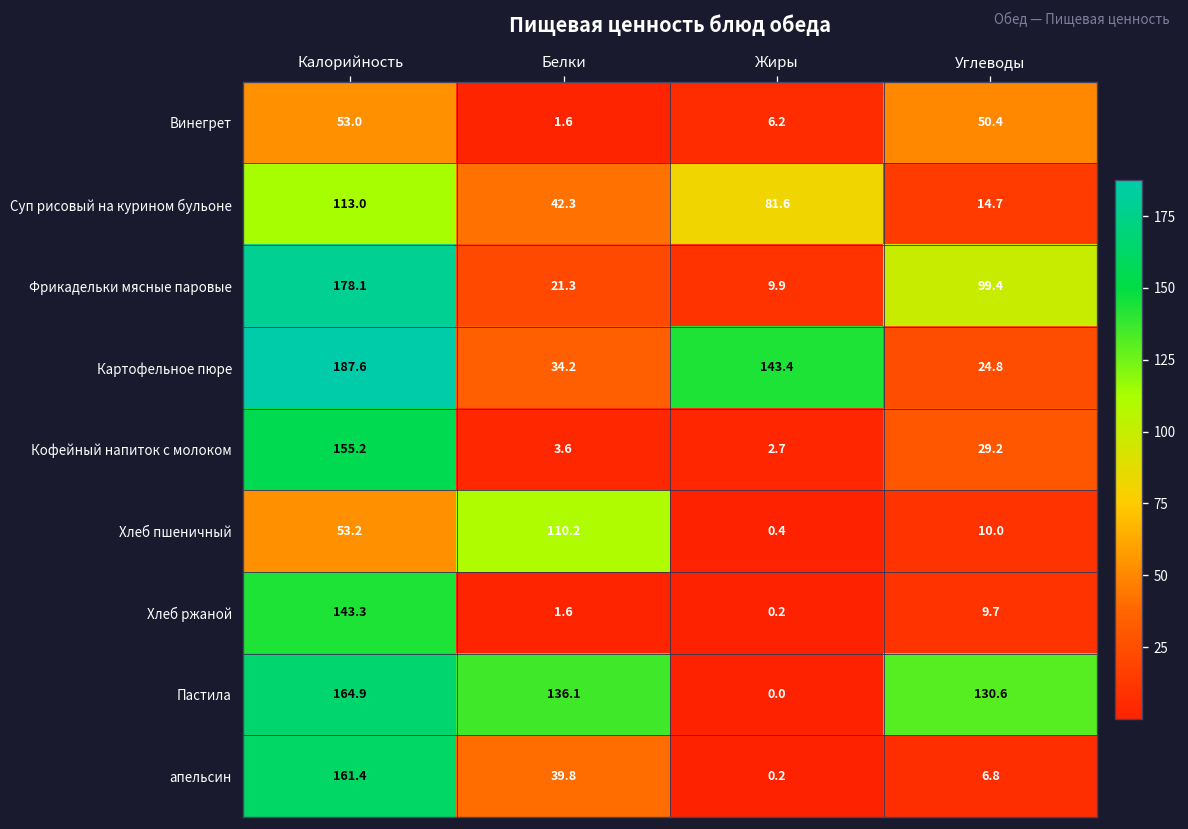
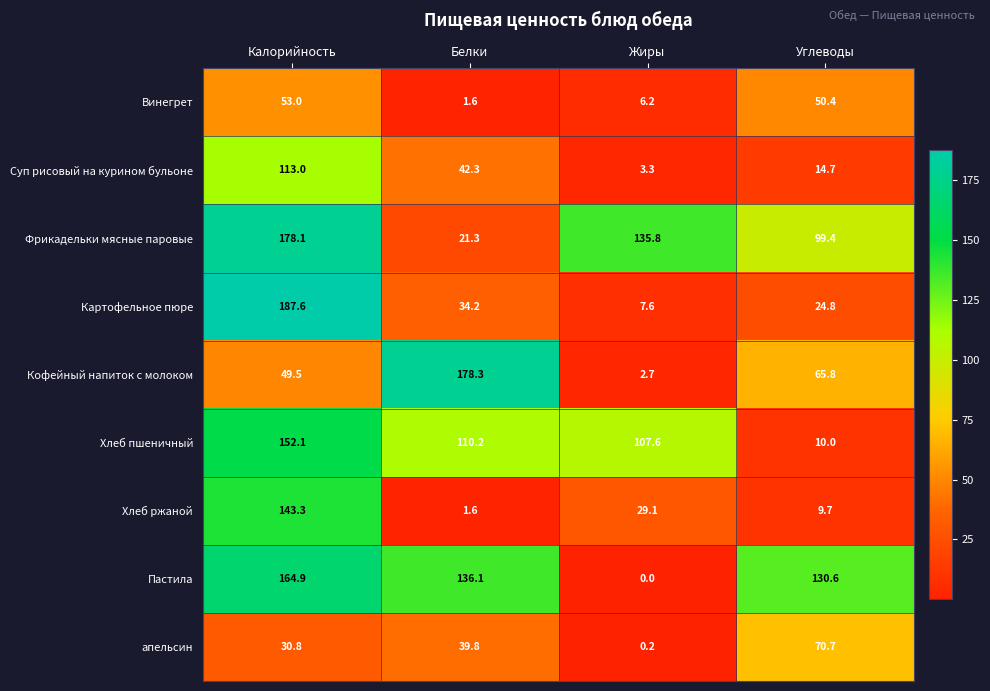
Суп рисовый на курином бульоне, Жиры: 81.6 -> 3.3
Фрикадельки мясные паровые, Жиры: 9.9 -> 135.8
Картофельное пюре, Жиры: 143.4 -> 7.6
Кофейный напиток с молоком, Калорийность: 155.2 -> 49.5
Кофейный напиток с молоком, Белки: 3.6 -> 178.3
Кофейный напиток с молоком, Углеводы: 29.2 -> 65.8
Хлеб пшеничный, Калорийность: 53.2 -> 152.1
Хлеб пшеничный, Жиры: 0.4 -> 107.6
Хлеб ржаной, Жиры: 0.2 -> 29.1
апельсин, Калорийность: 161.4 -> 30.8
апельсин, Углеводы: 6.8 -> 70.7
